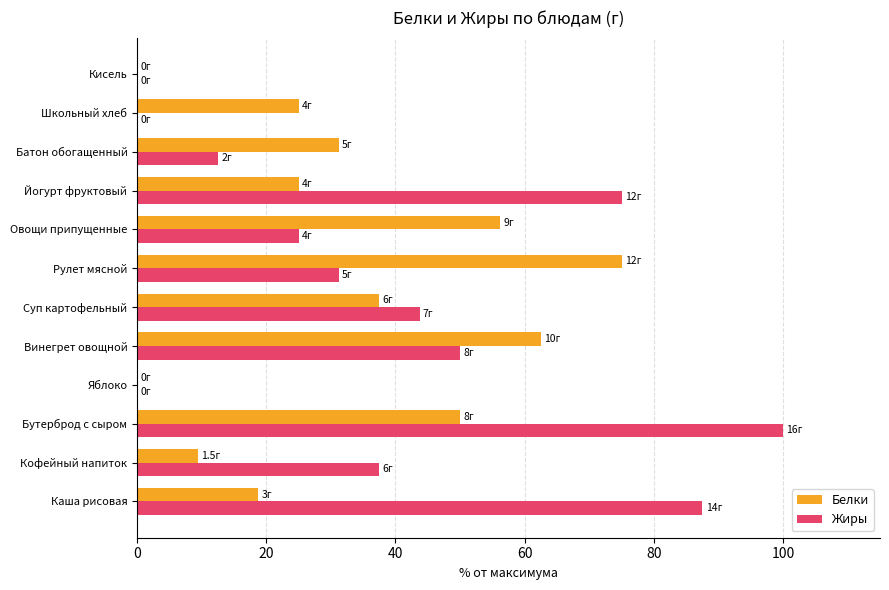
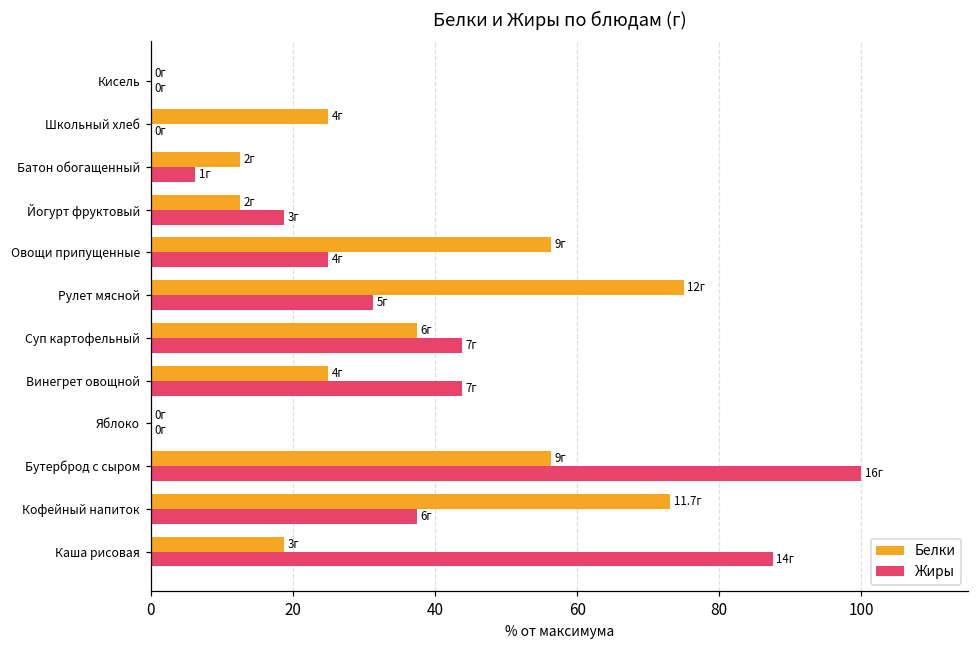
Белки, Батон обогащенный: 5г -> 2г
Жиры, Батон обогащенный: 2г -> 1г
Белки, Йогурт фруктовый: 4г -> 2г
Жиры, Йогурт фруктовый: 12г -> 3г
Белки, Винегрет овощной: 10г -> 4г
Жиры, Винегрет овощной: 8г -> 7г
Белки, Бутерброд с сыром: 8г -> 9г
Белки, Кофейный напиток: 1.5г -> 11.7г
